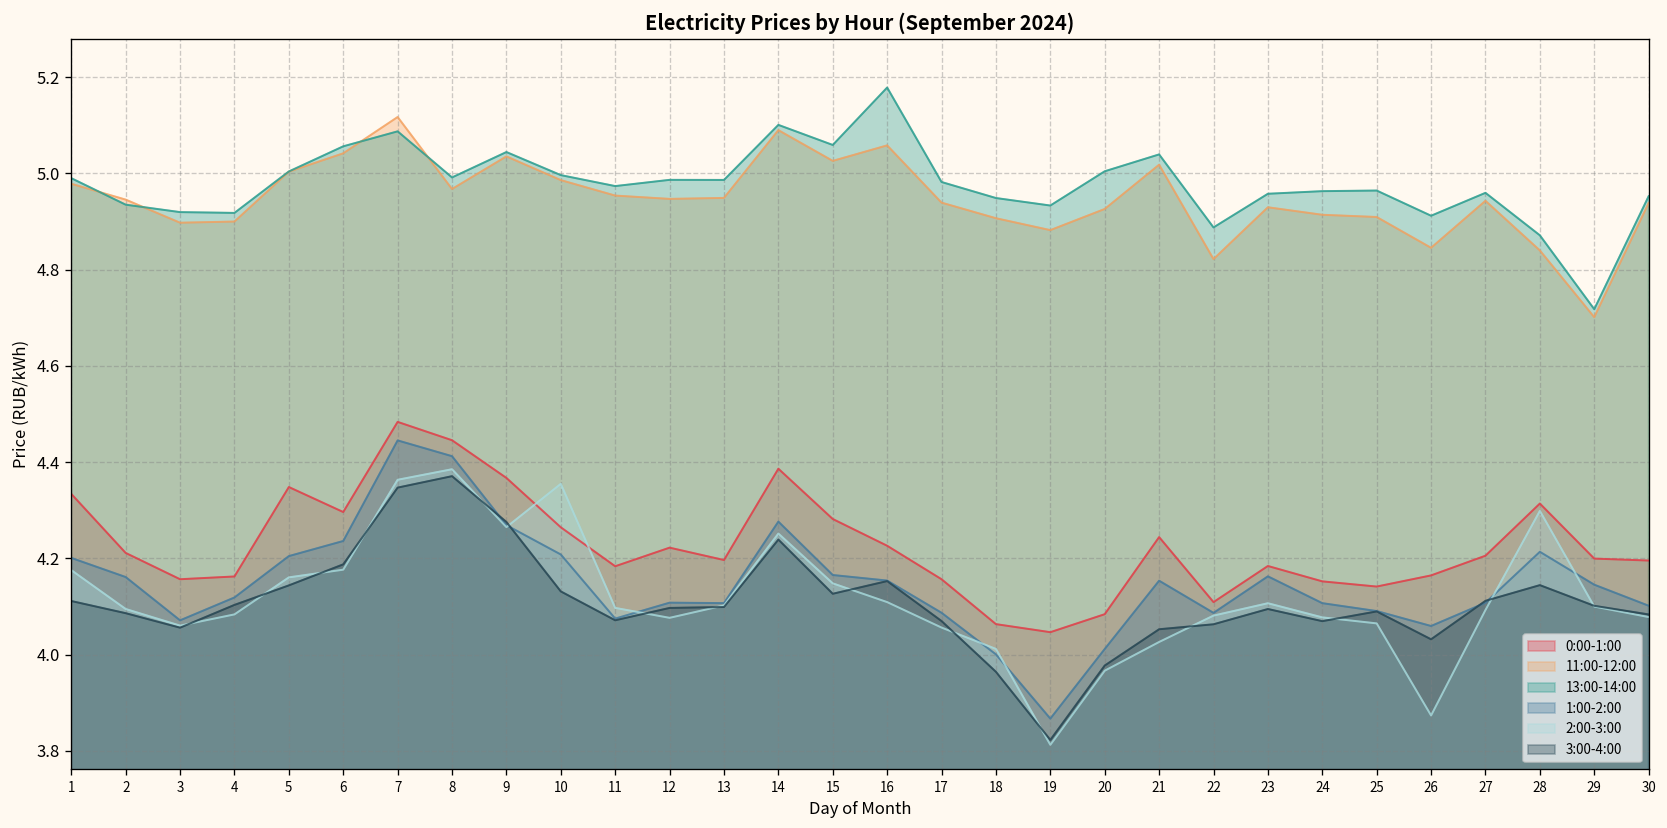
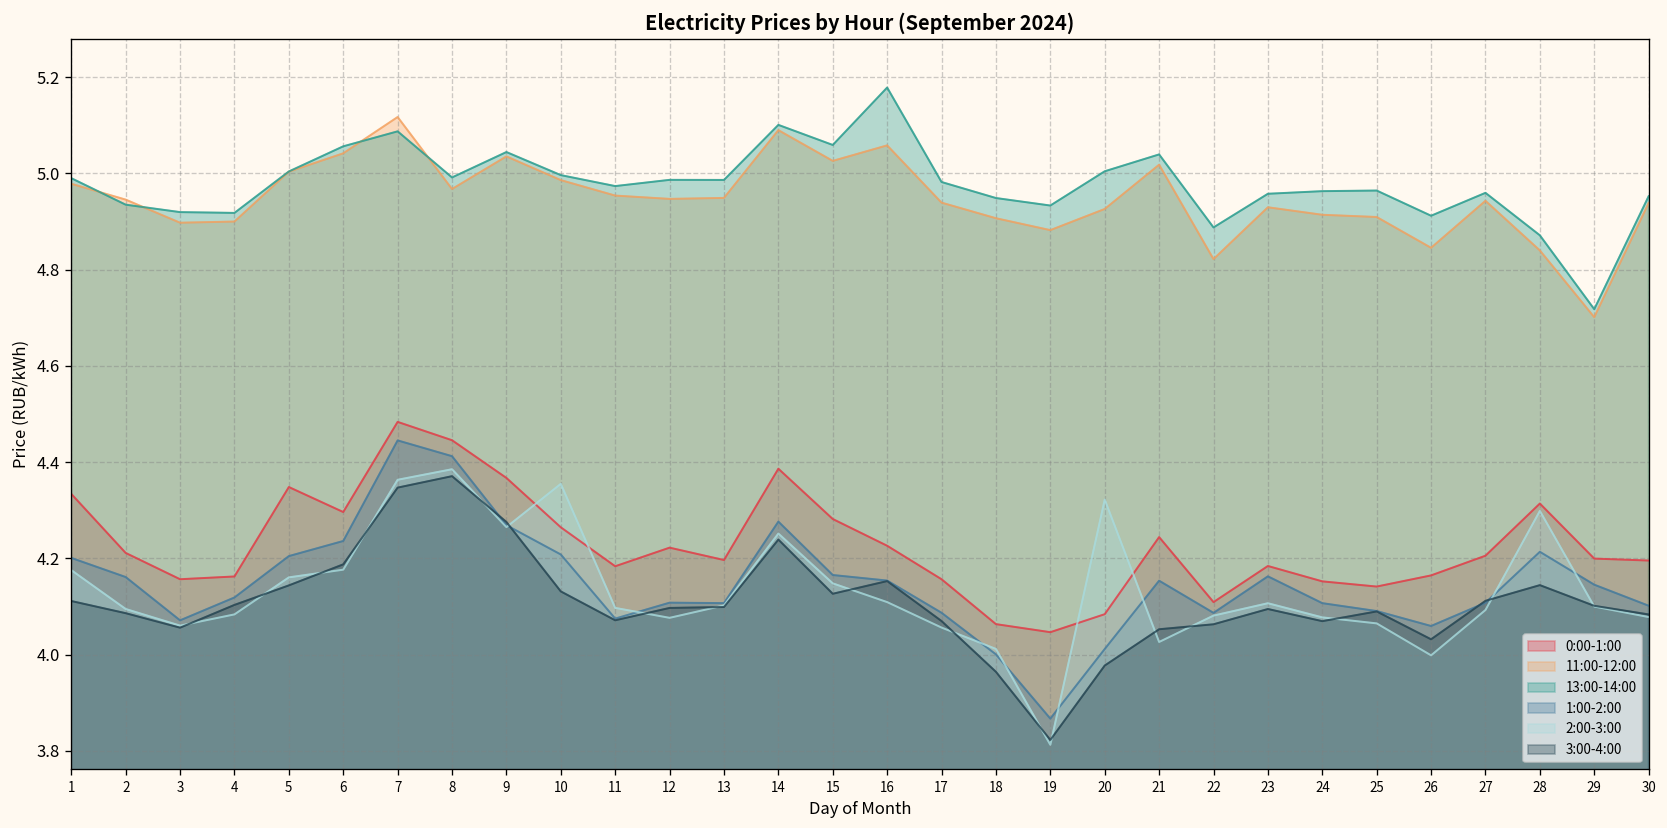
2:00-3:00, 20: 3.97 -> 4.32
2:00-3:00, 26: 3.87 -> 4.00
